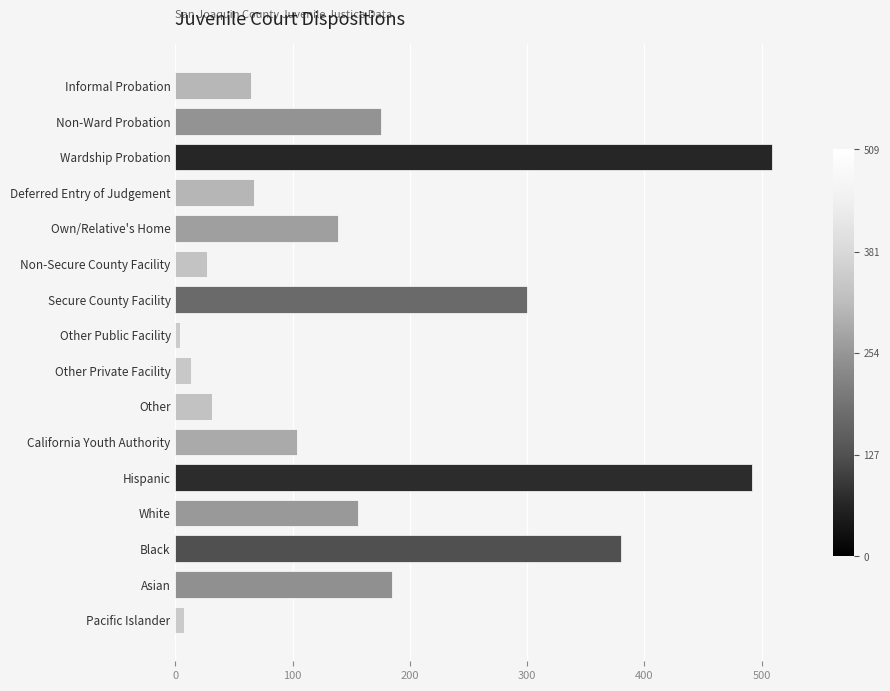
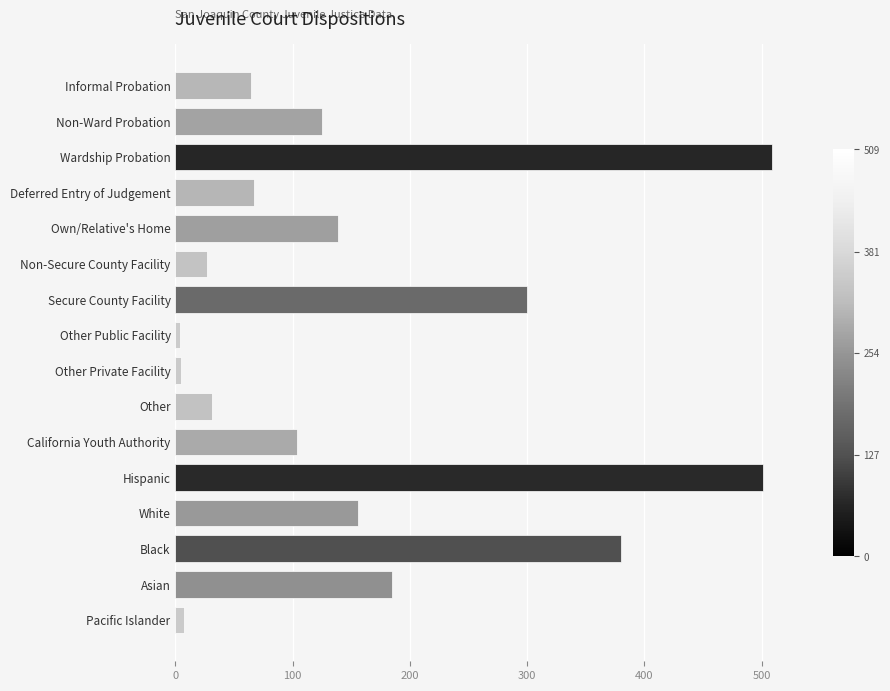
Non-Ward Probation: 175 -> 125
Other Private Facility: 13 -> 5
Hispanic: 492 -> 501
